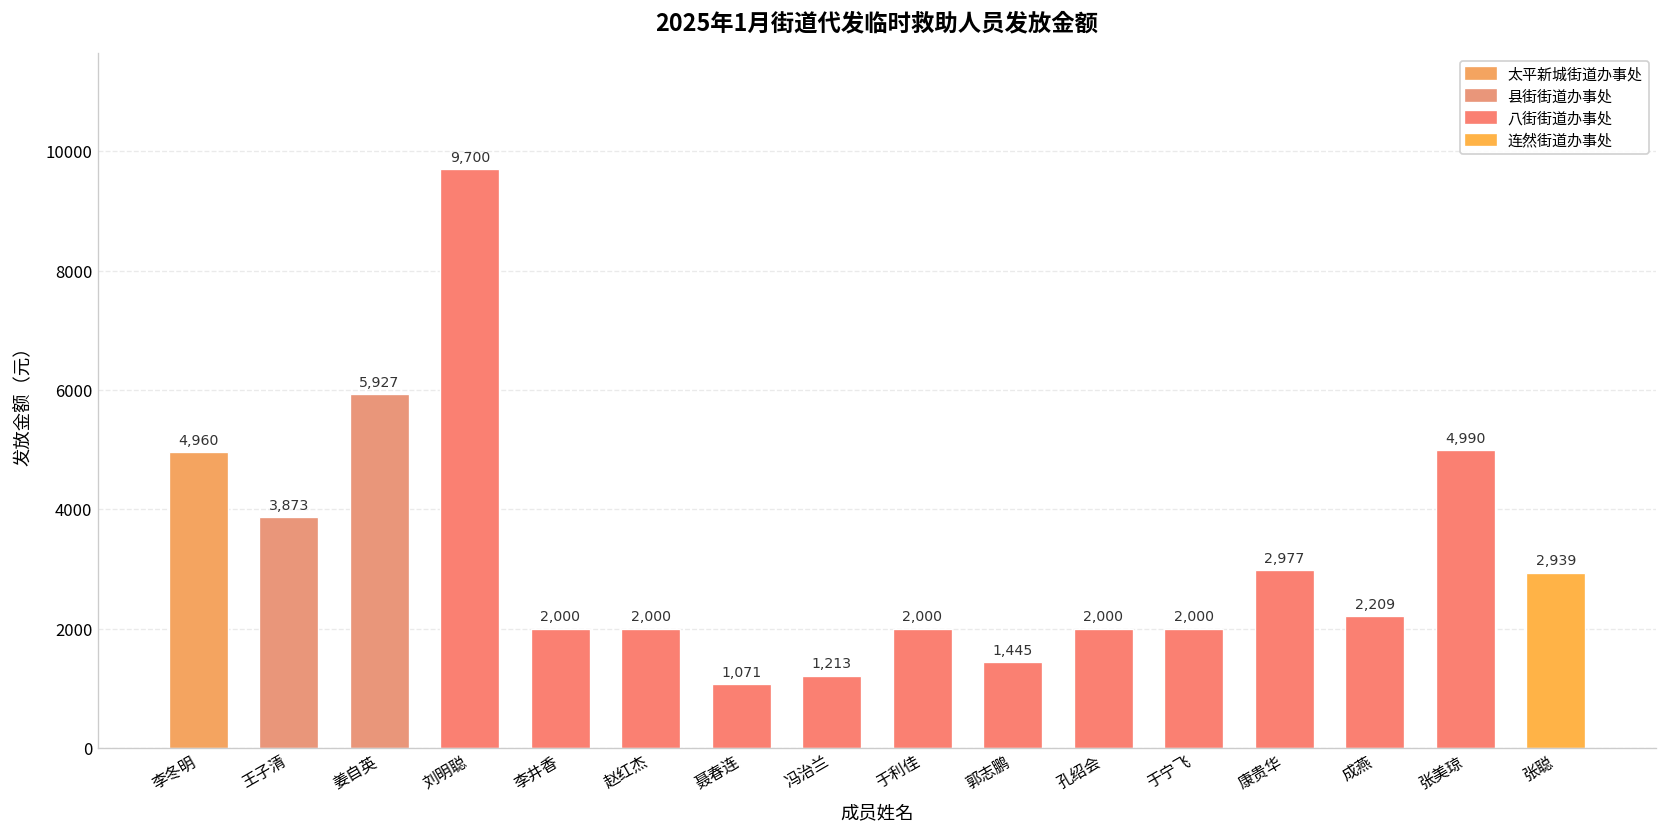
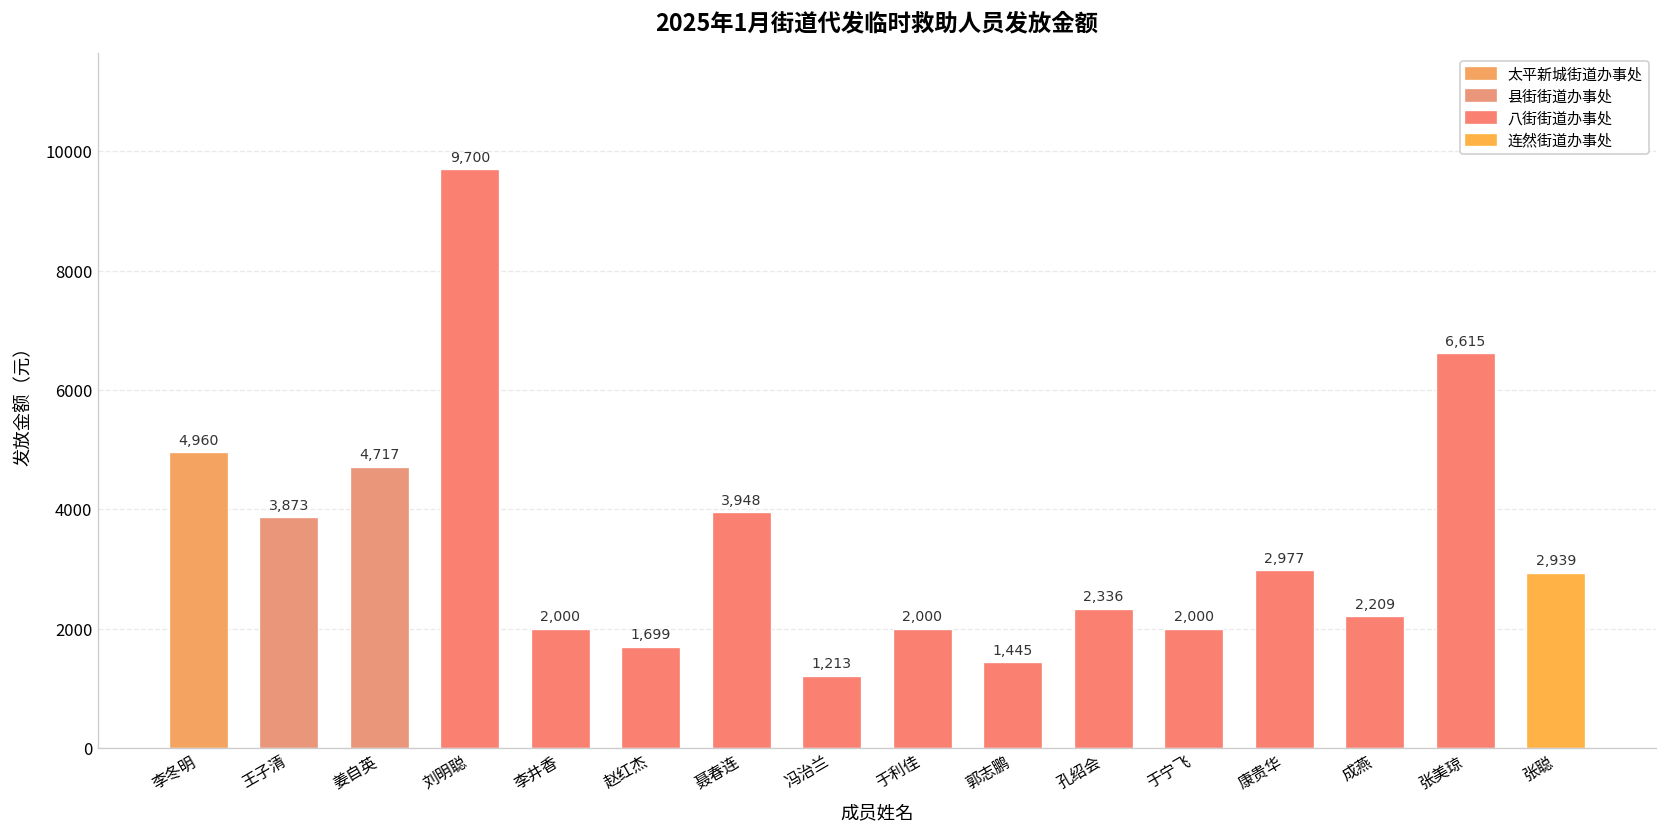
姜自英: 5,927 -> 4,717
赵红杰: 2,000 -> 1,699
聂春连: 1,071 -> 3,948
孔绍会: 2,000 -> 2,336
张美琼: 4,990 -> 6,615
